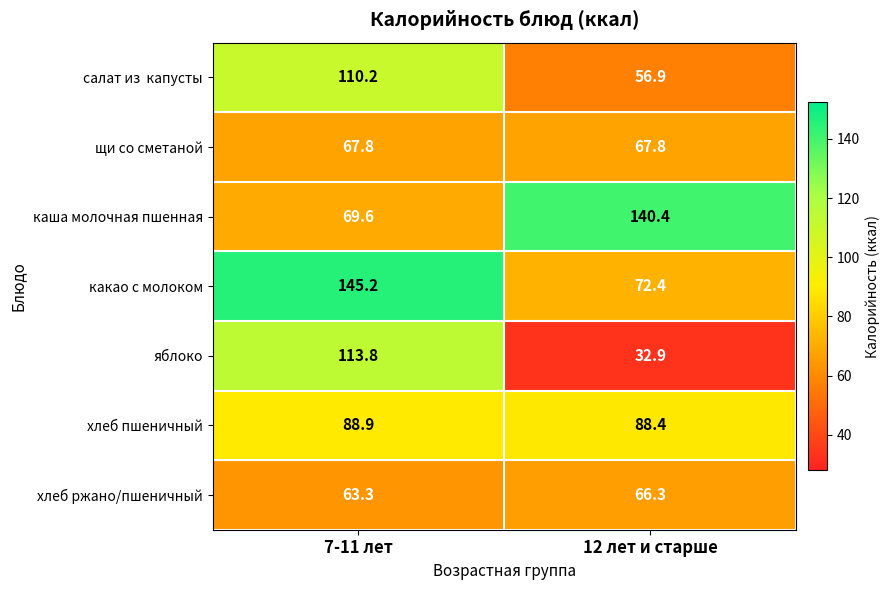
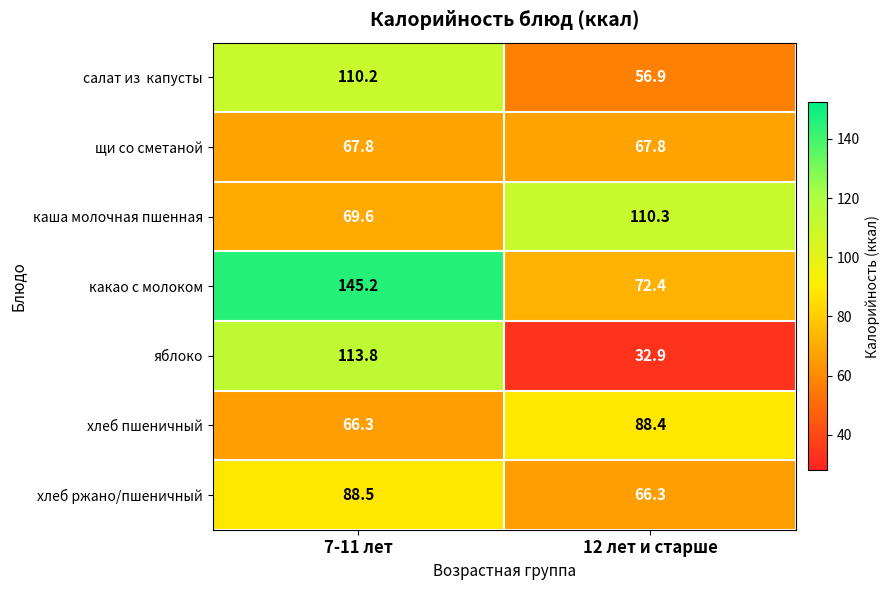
каша молочная пшенная, 12 лет и старше: 140.4 -> 110.3
хлеб пшеничный, 7-11 лет: 88.9 -> 66.3
хлеб ржано/пшеничный, 7-11 лет: 63.3 -> 88.5
